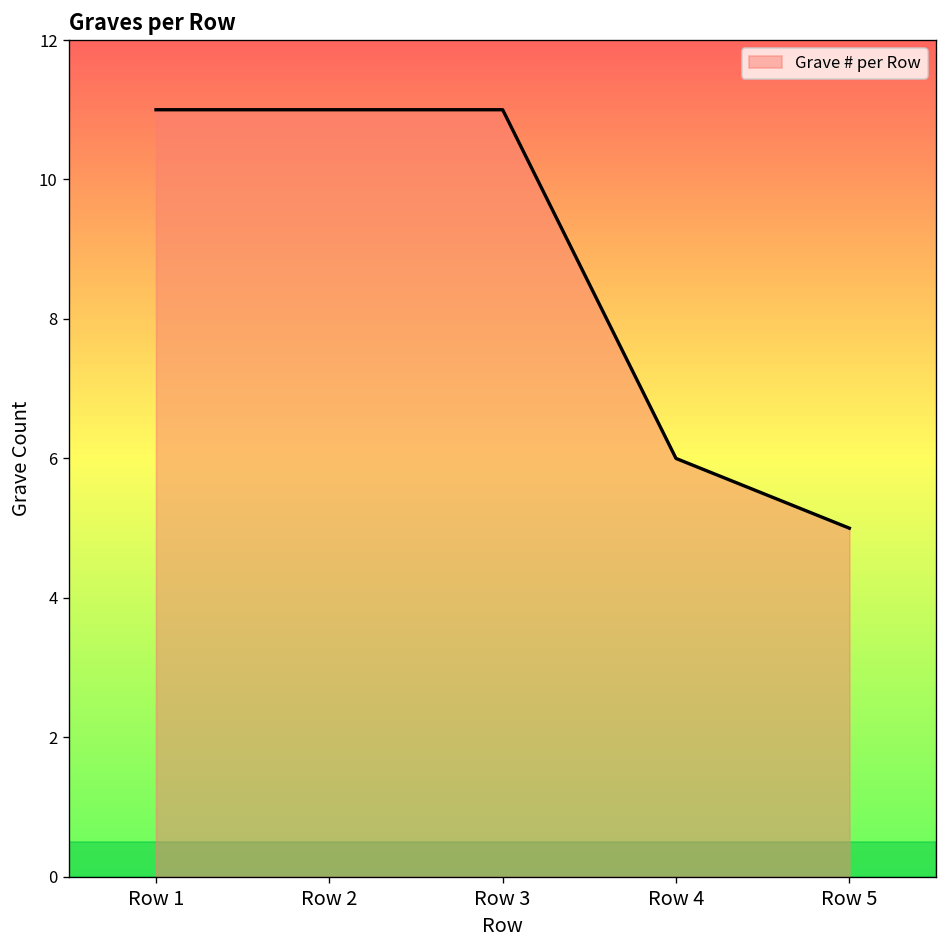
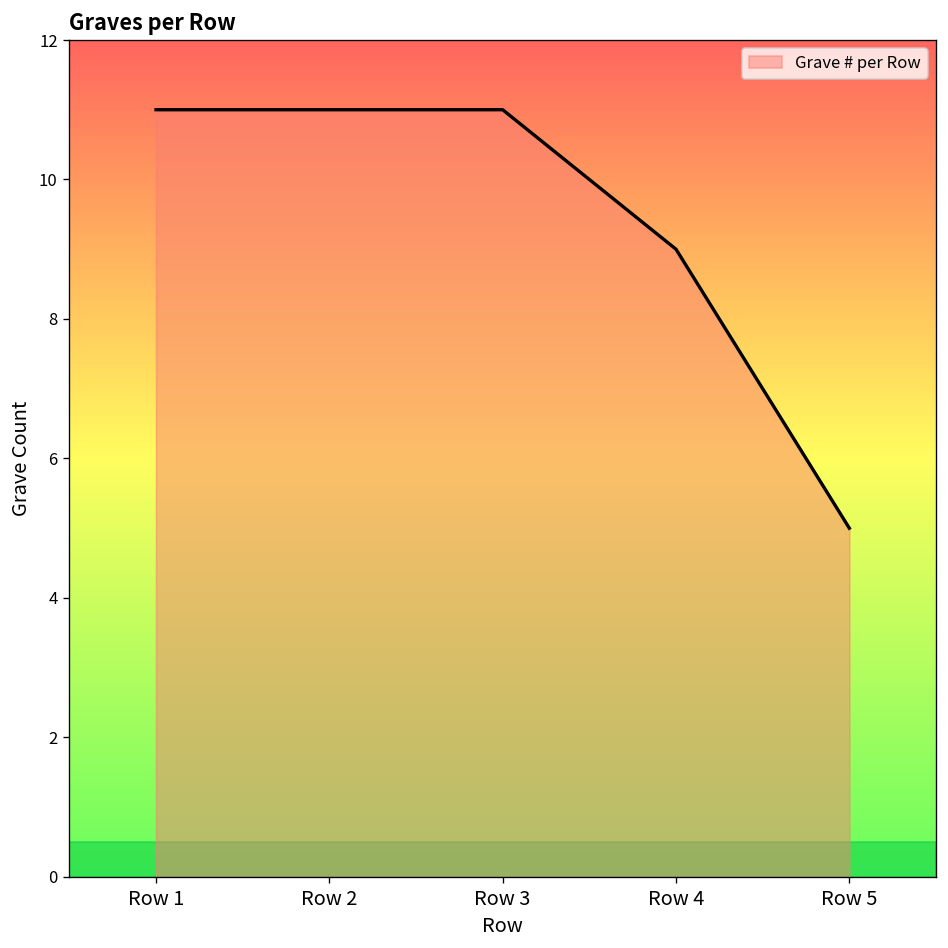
Row 4: 6 -> 9
